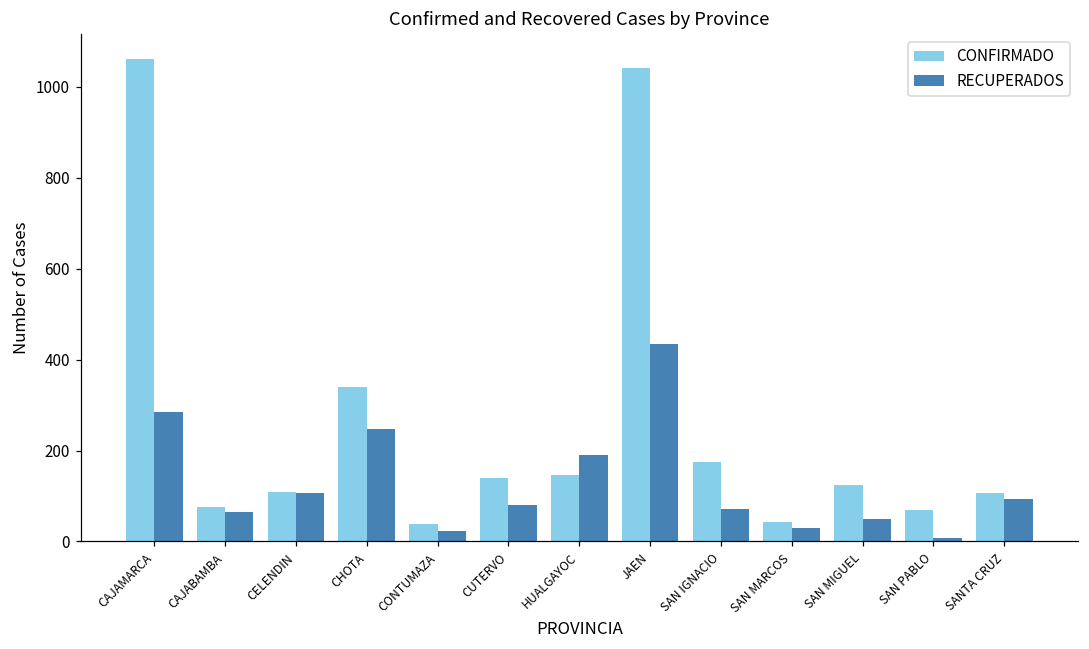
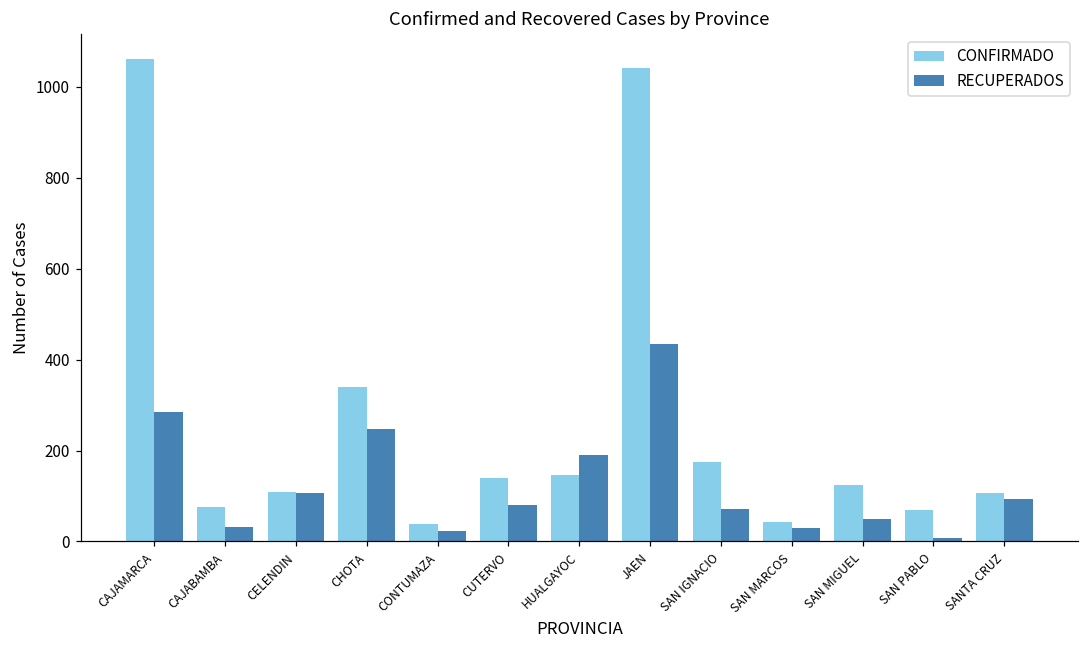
RECUPERADOS, CAJABAMBA: 60 -> 30
